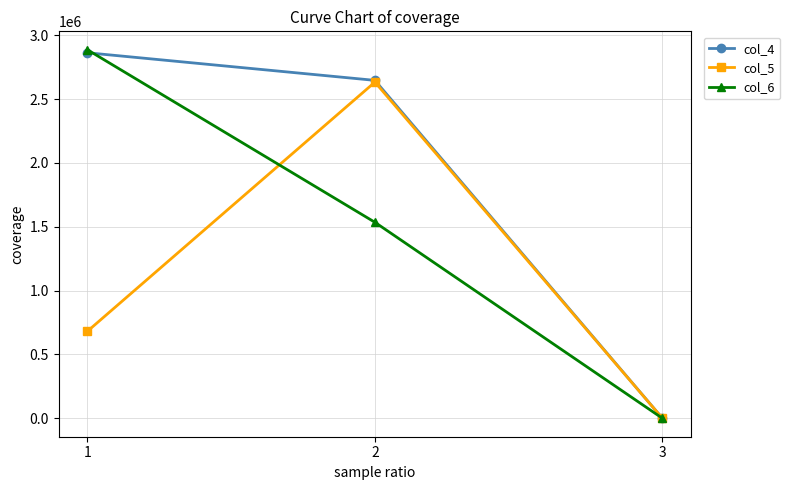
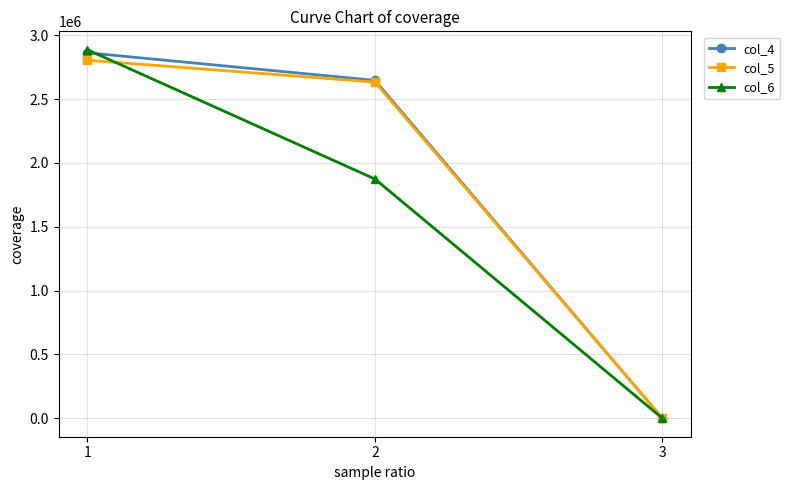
col_5, 1: 680000 -> 2810000
col_6, 2: 1540000 -> 1870000
